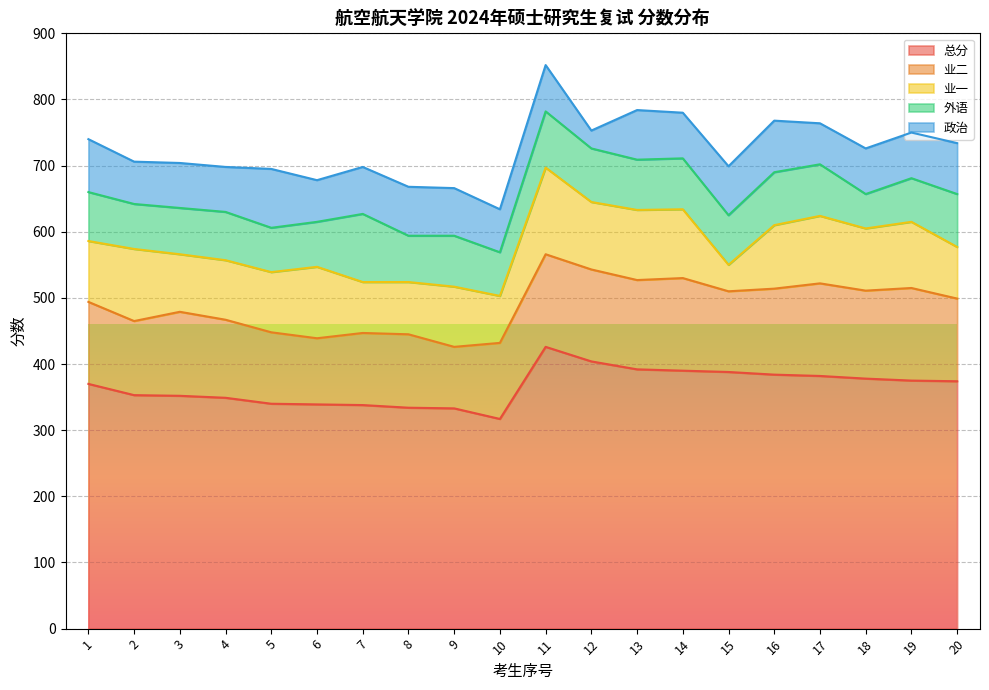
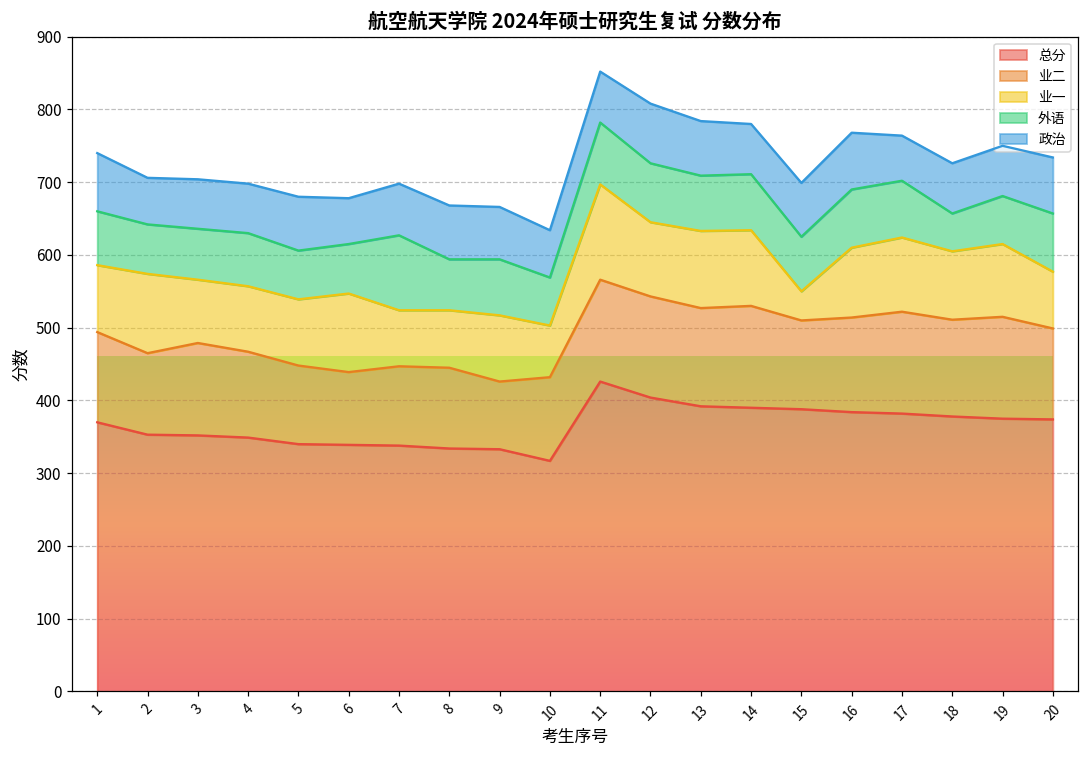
政治, 5: 90 -> 70
政治, 12: 30 -> 80
